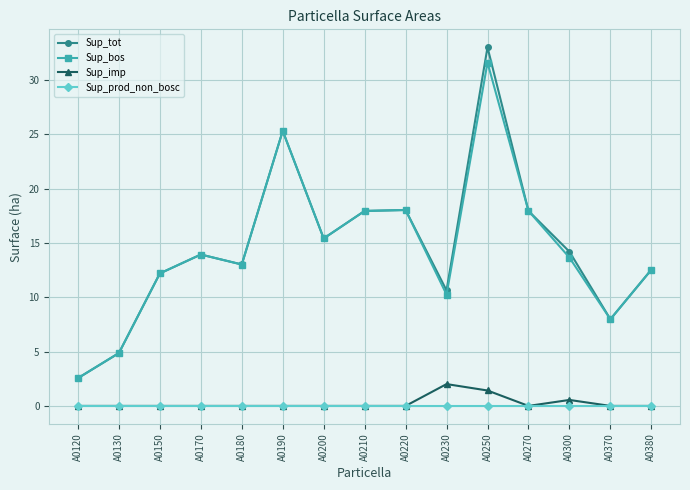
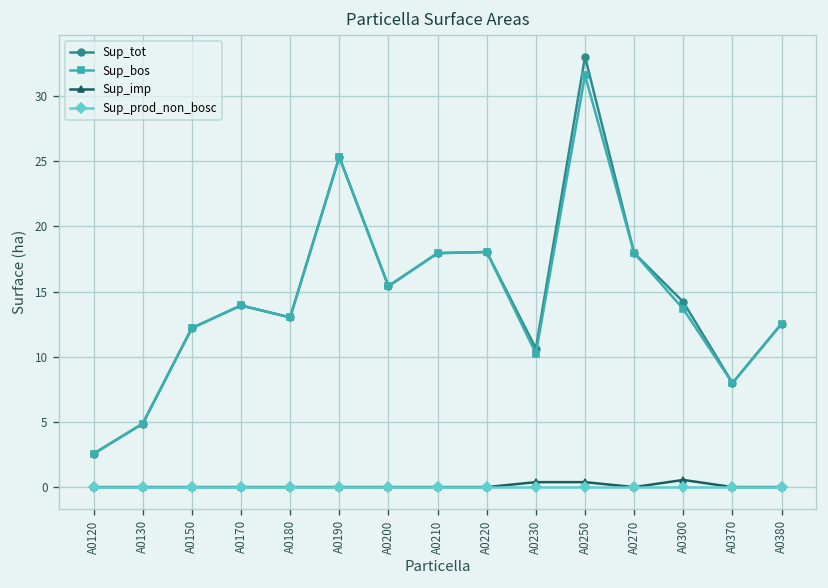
Sup_imp, A0230: 2.0 -> 0.4
Sup_imp, A0250: 1.4 -> 0.4
